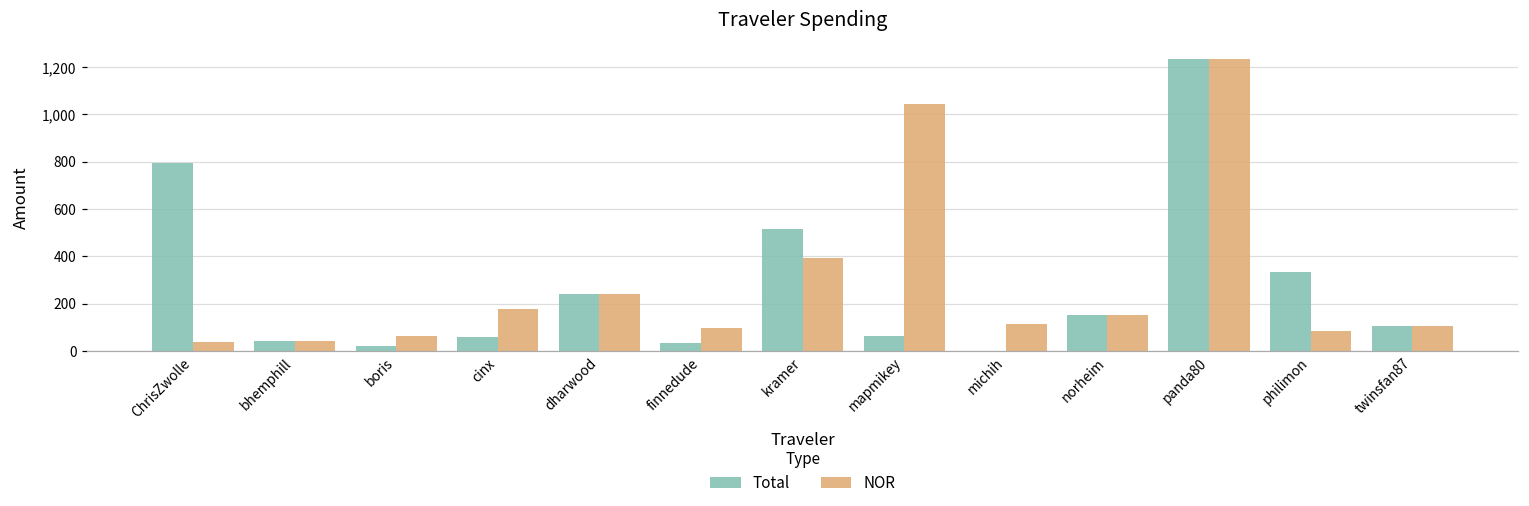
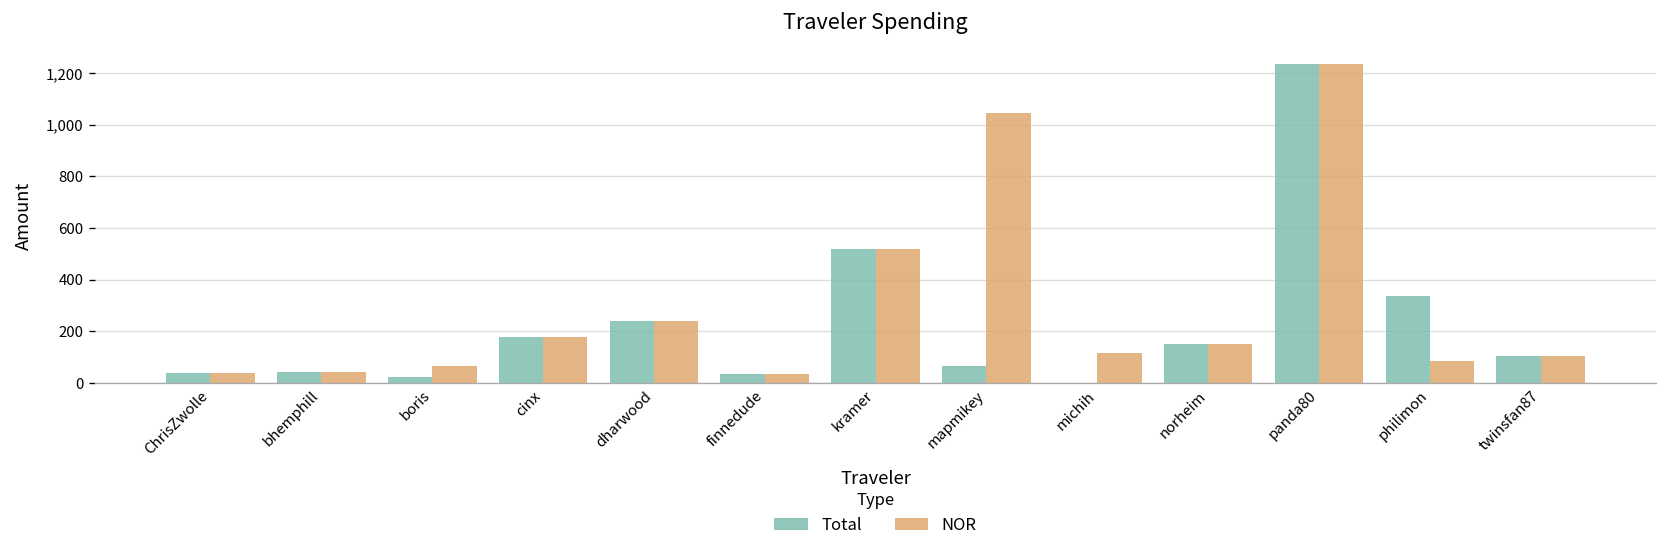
Total, ChrisZwolle: 790 -> 40
Total, cinx: 60 -> 180
NOR, finnedude: 100 -> 30
NOR, kramer: 390 -> 520
